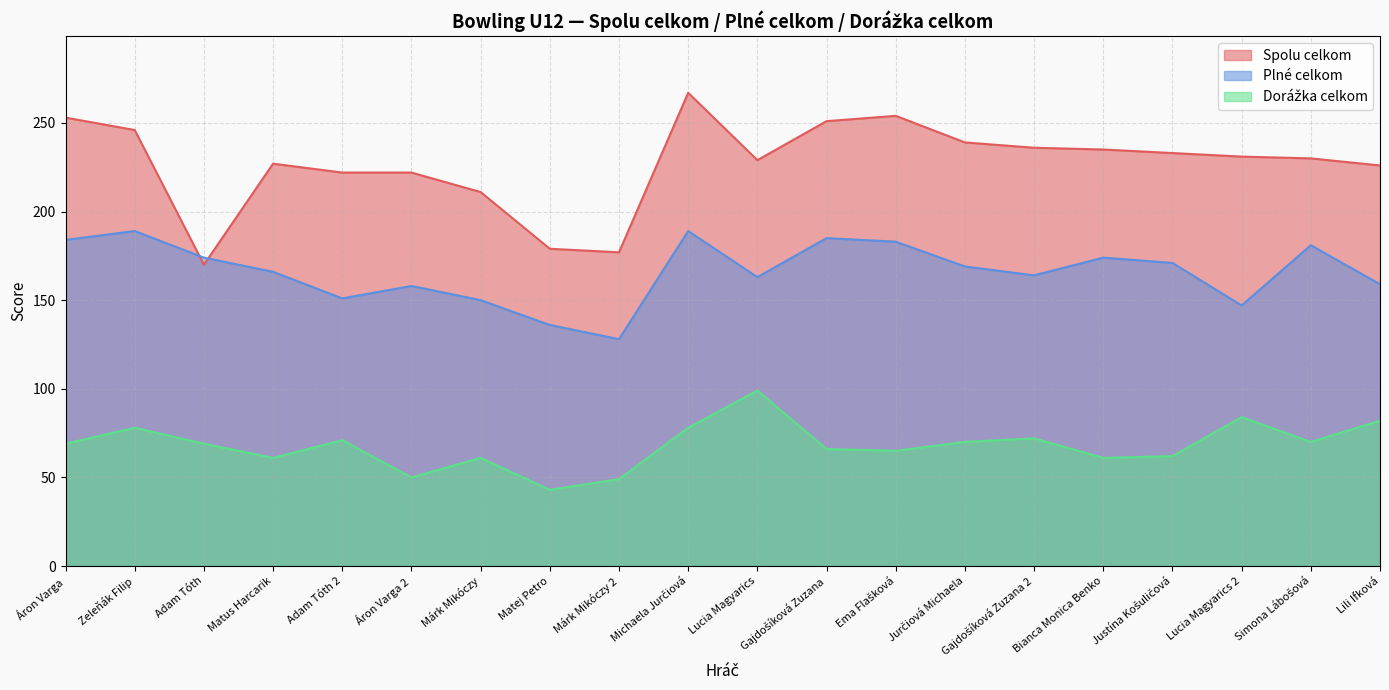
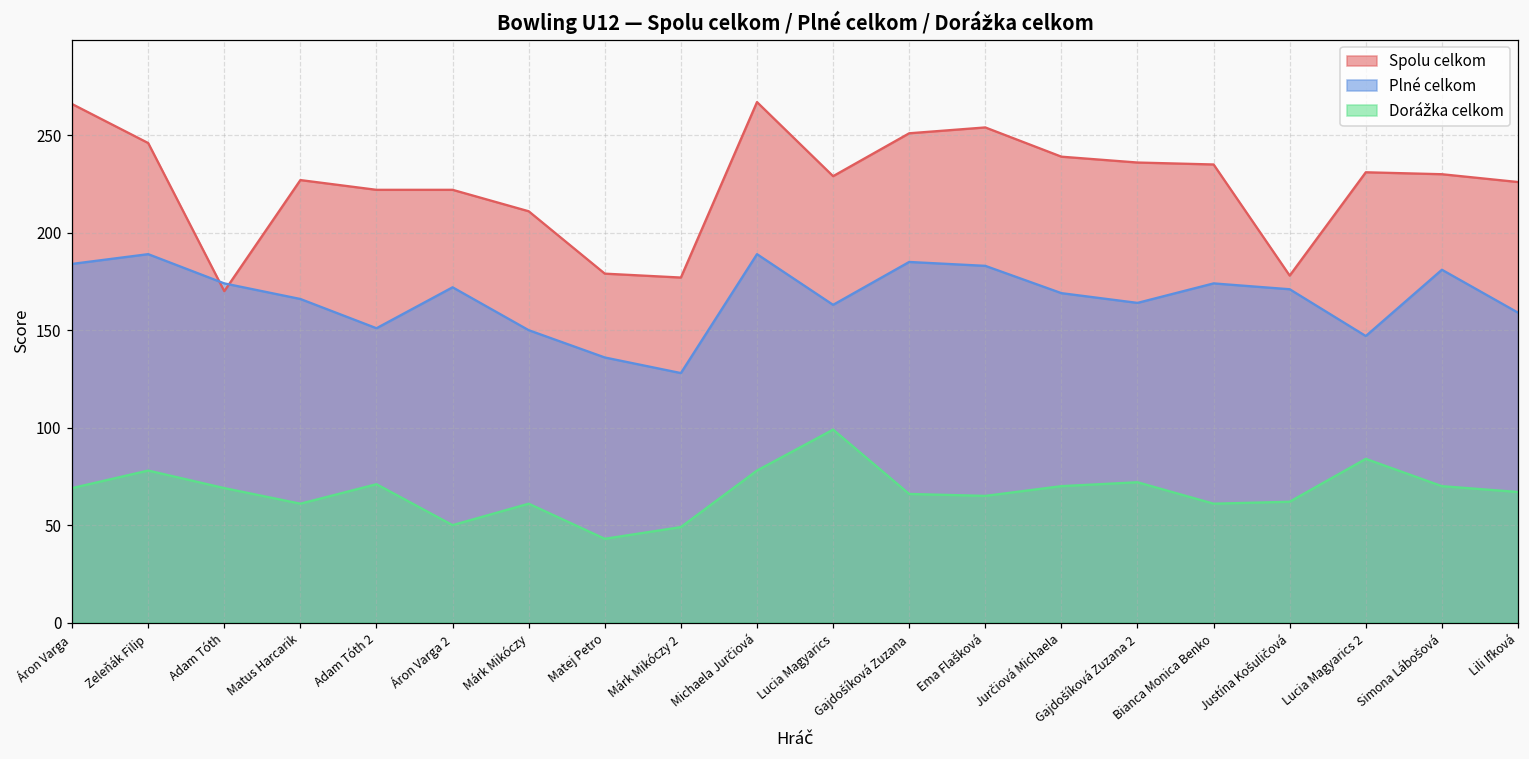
Spolu celkom, Áron Varga: 253 -> 266
Plné celkom, Áron Varga 2: 158 -> 172
Spolu celkom, Justína Košuličová: 233 -> 178
Dorážka celkom, Lili Ifková: 82 -> 67
